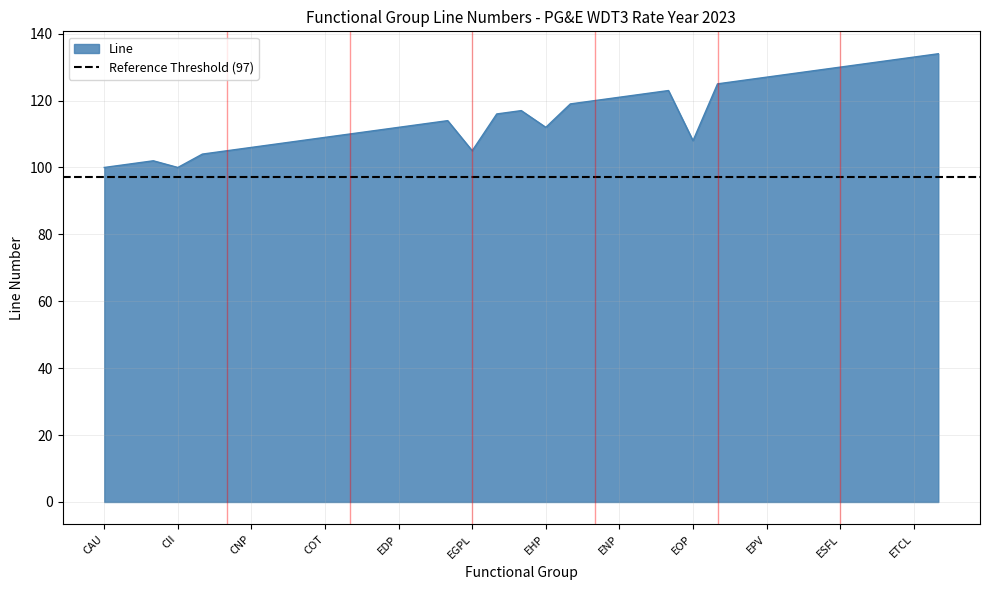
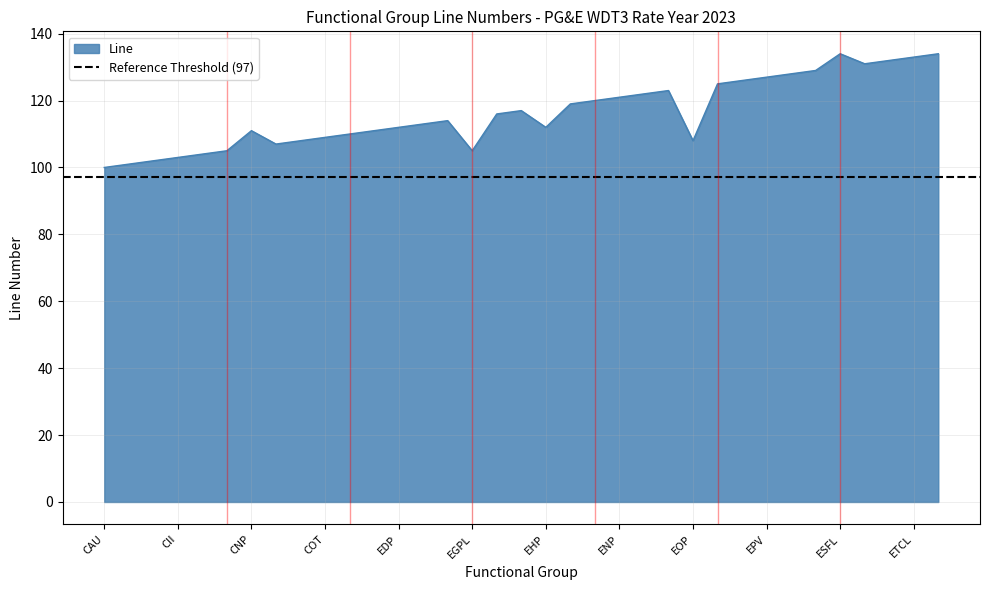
CII: 100 -> 103
CNP: 106 -> 111
ESFL: 130 -> 134
